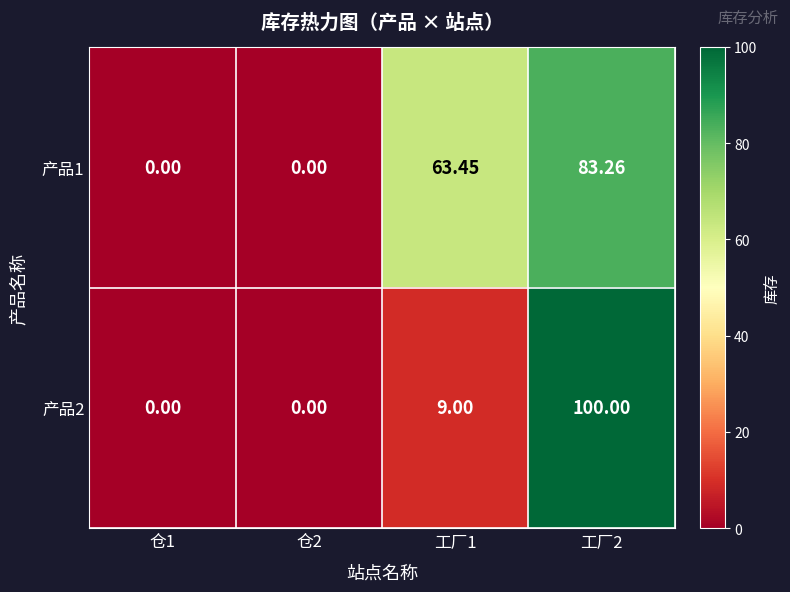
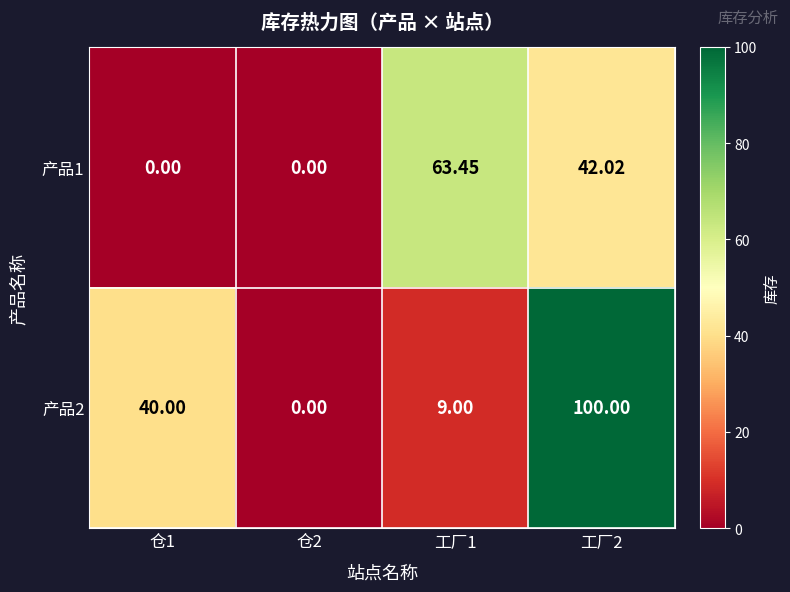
产品1, 工厂2: 83.26 -> 42.02
产品2, 仓1: 0.00 -> 40.00
